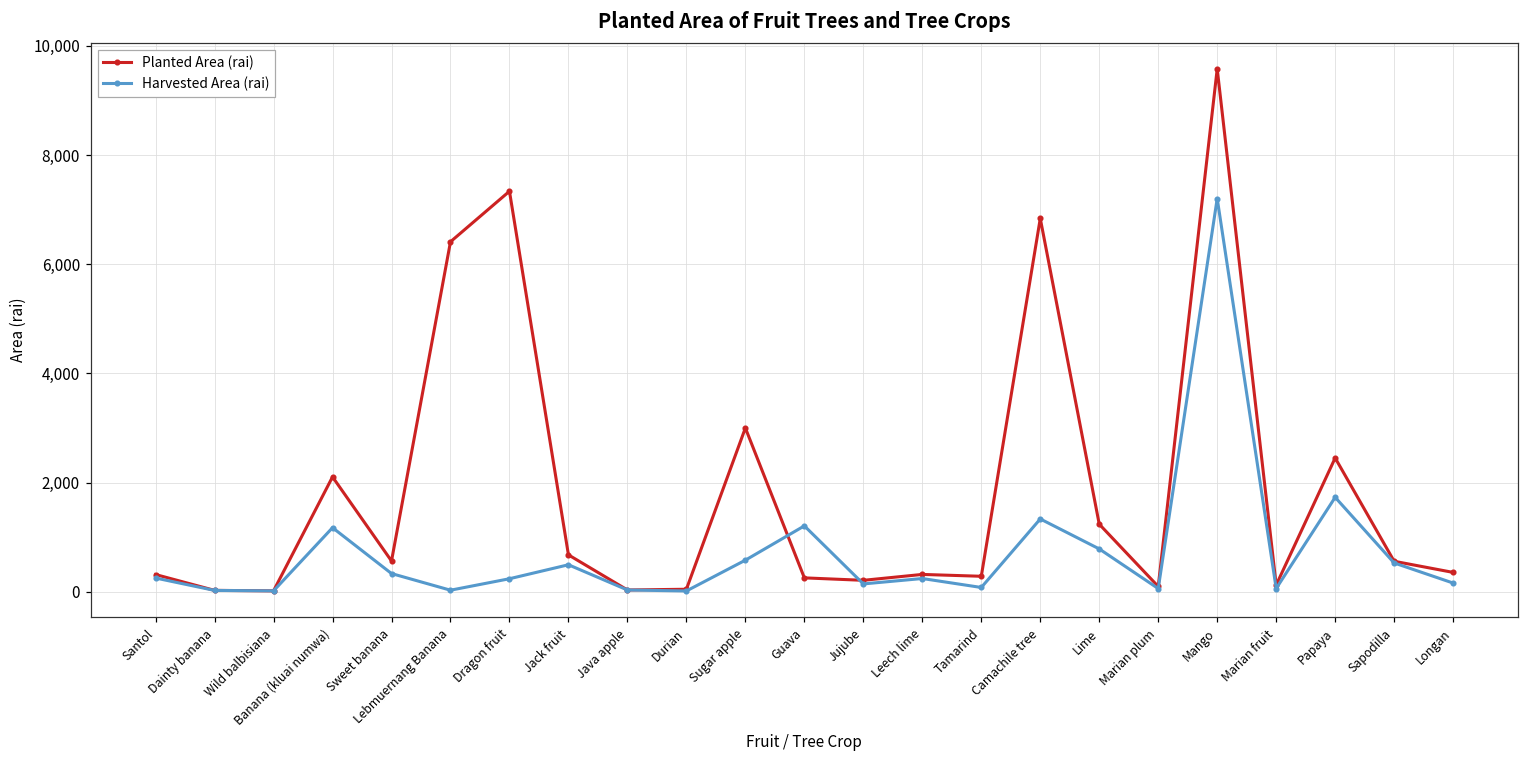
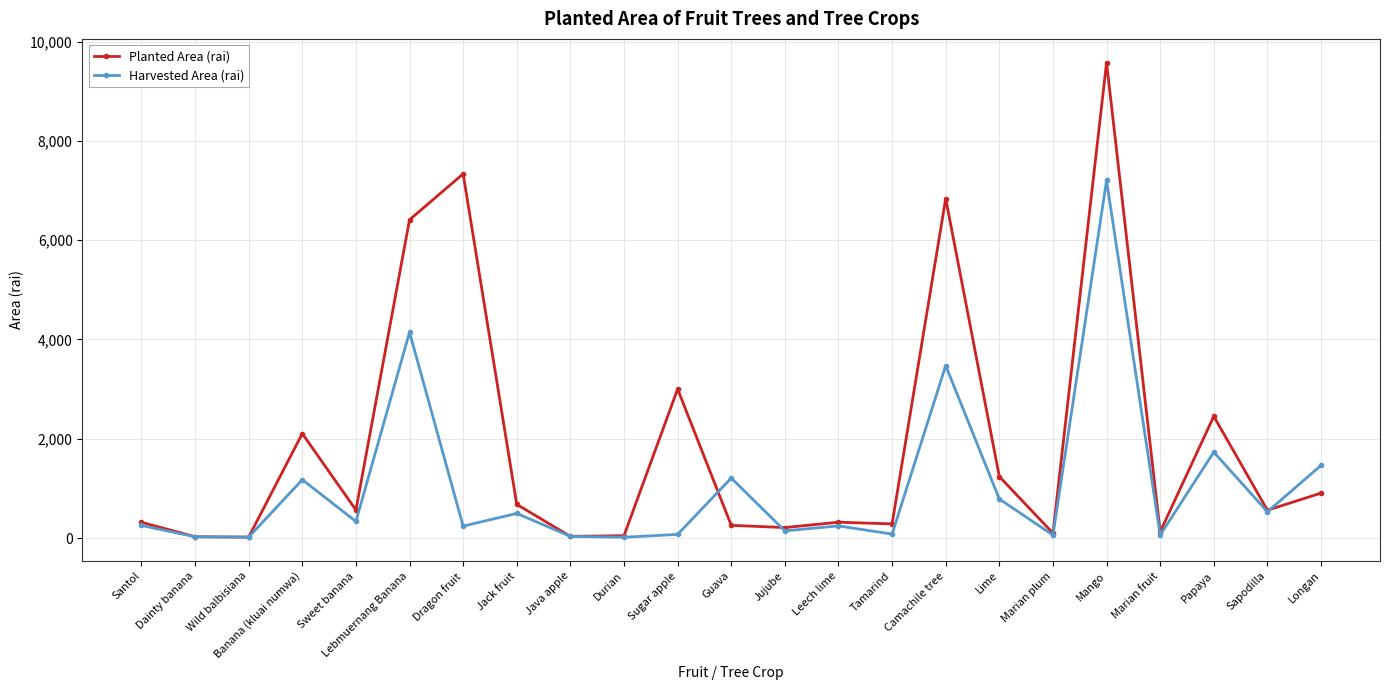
Harvested Area (rai), Lebmuernang Banana: 0 -> 4,100
Harvested Area (rai), Sugar apple: 600 -> 100
Harvested Area (rai), Camachile tree: 1,300 -> 3,500
Planted Area (rai), Longan: 400 -> 900
Harvested Area (rai), Longan: 200 -> 1,500
